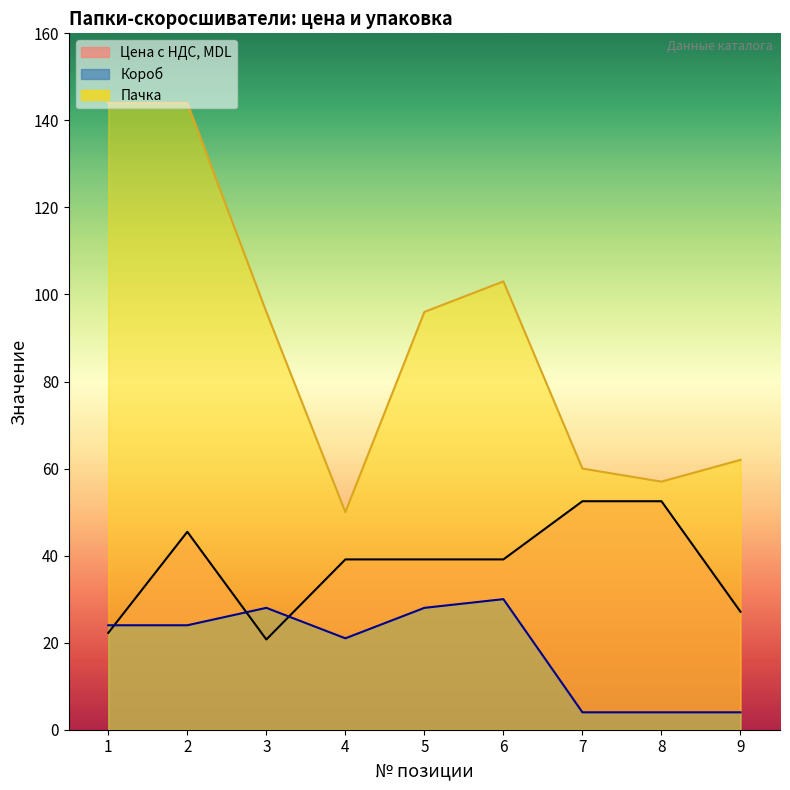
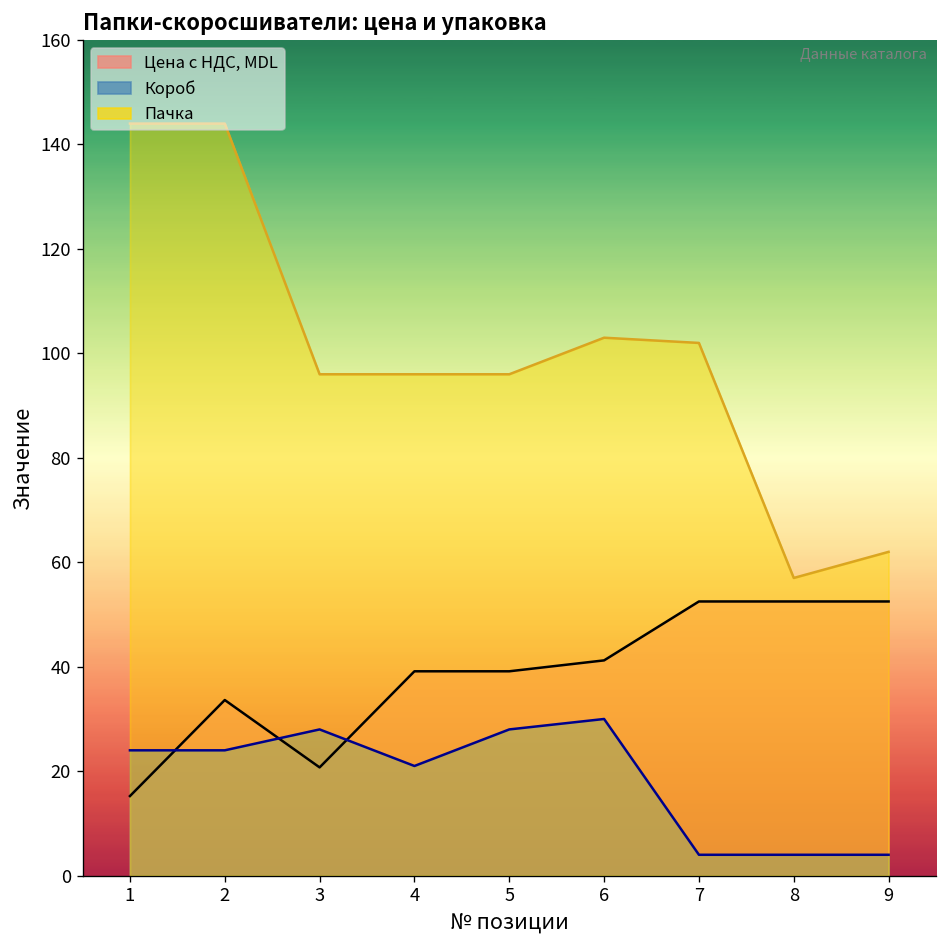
Цена с НДС, MDL, 1: 22 -> 15
Цена с НДС, MDL, 2: 45 -> 34
Пачка, 4: 50 -> 96
Цена с НДС, MDL, 6: 39 -> 41
Пачка, 7: 60 -> 102
Цена с НДС, MDL, 9: 27 -> 53
